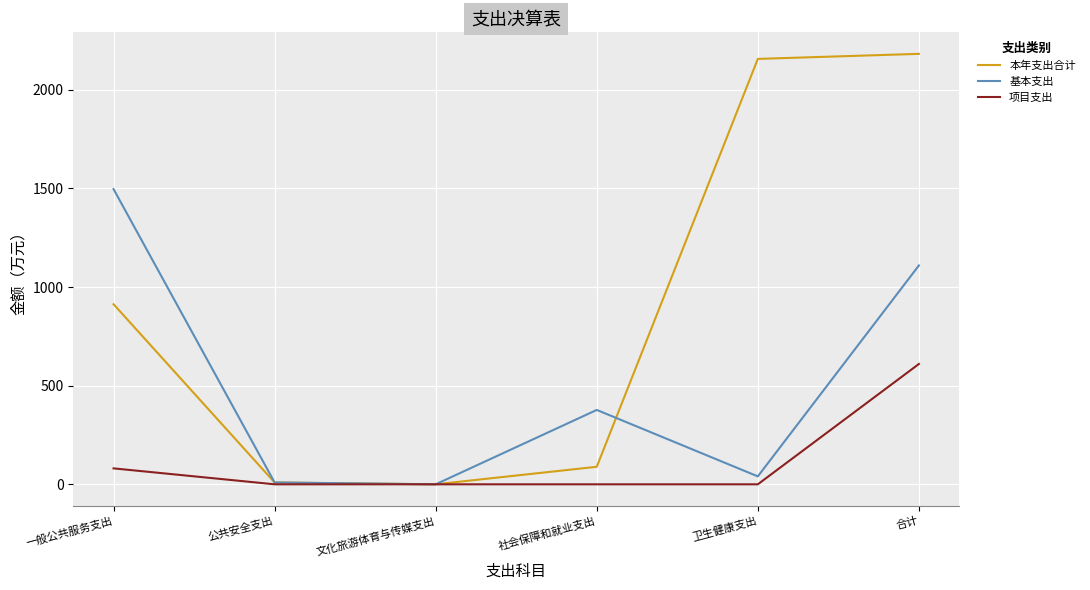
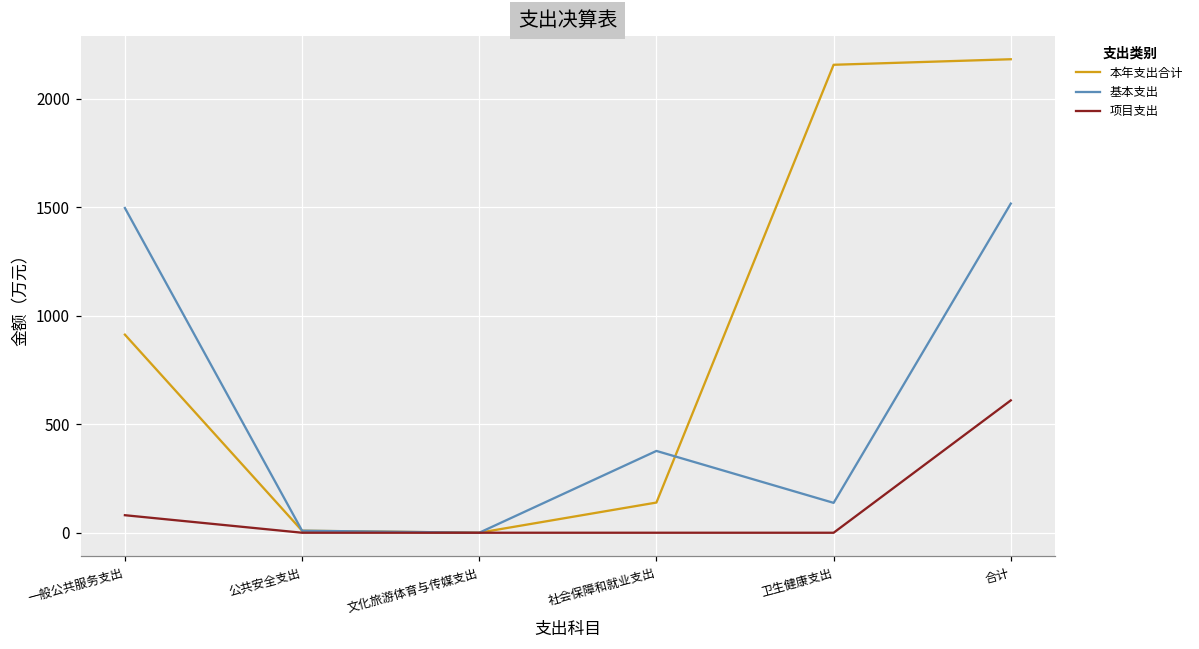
本年支出合计, 社会保障和就业支出: 90 -> 140
基本支出, 卫生健康支出: 40 -> 140
基本支出, 合计: 1110 -> 1520
